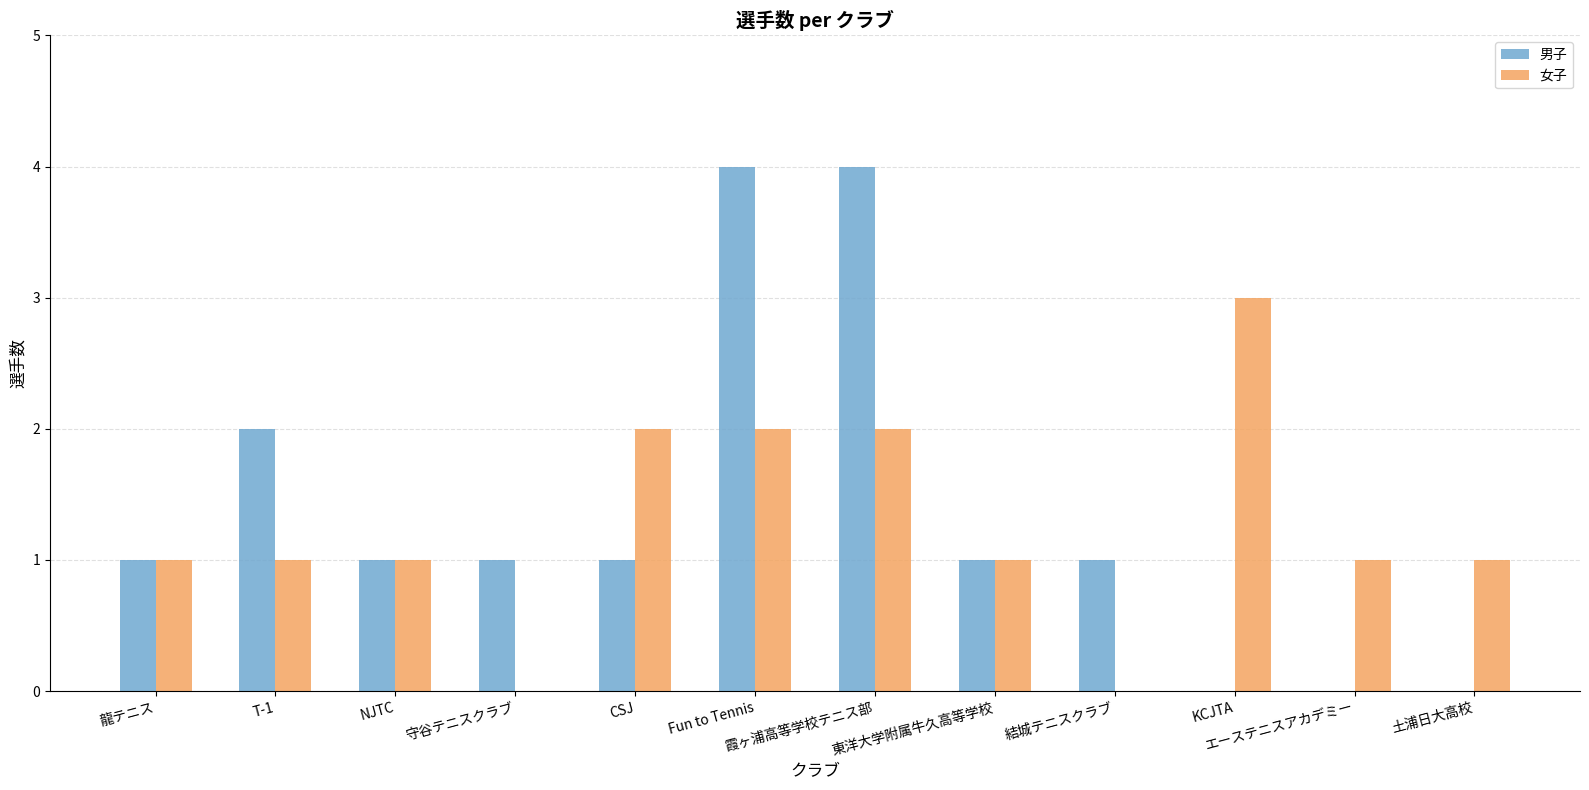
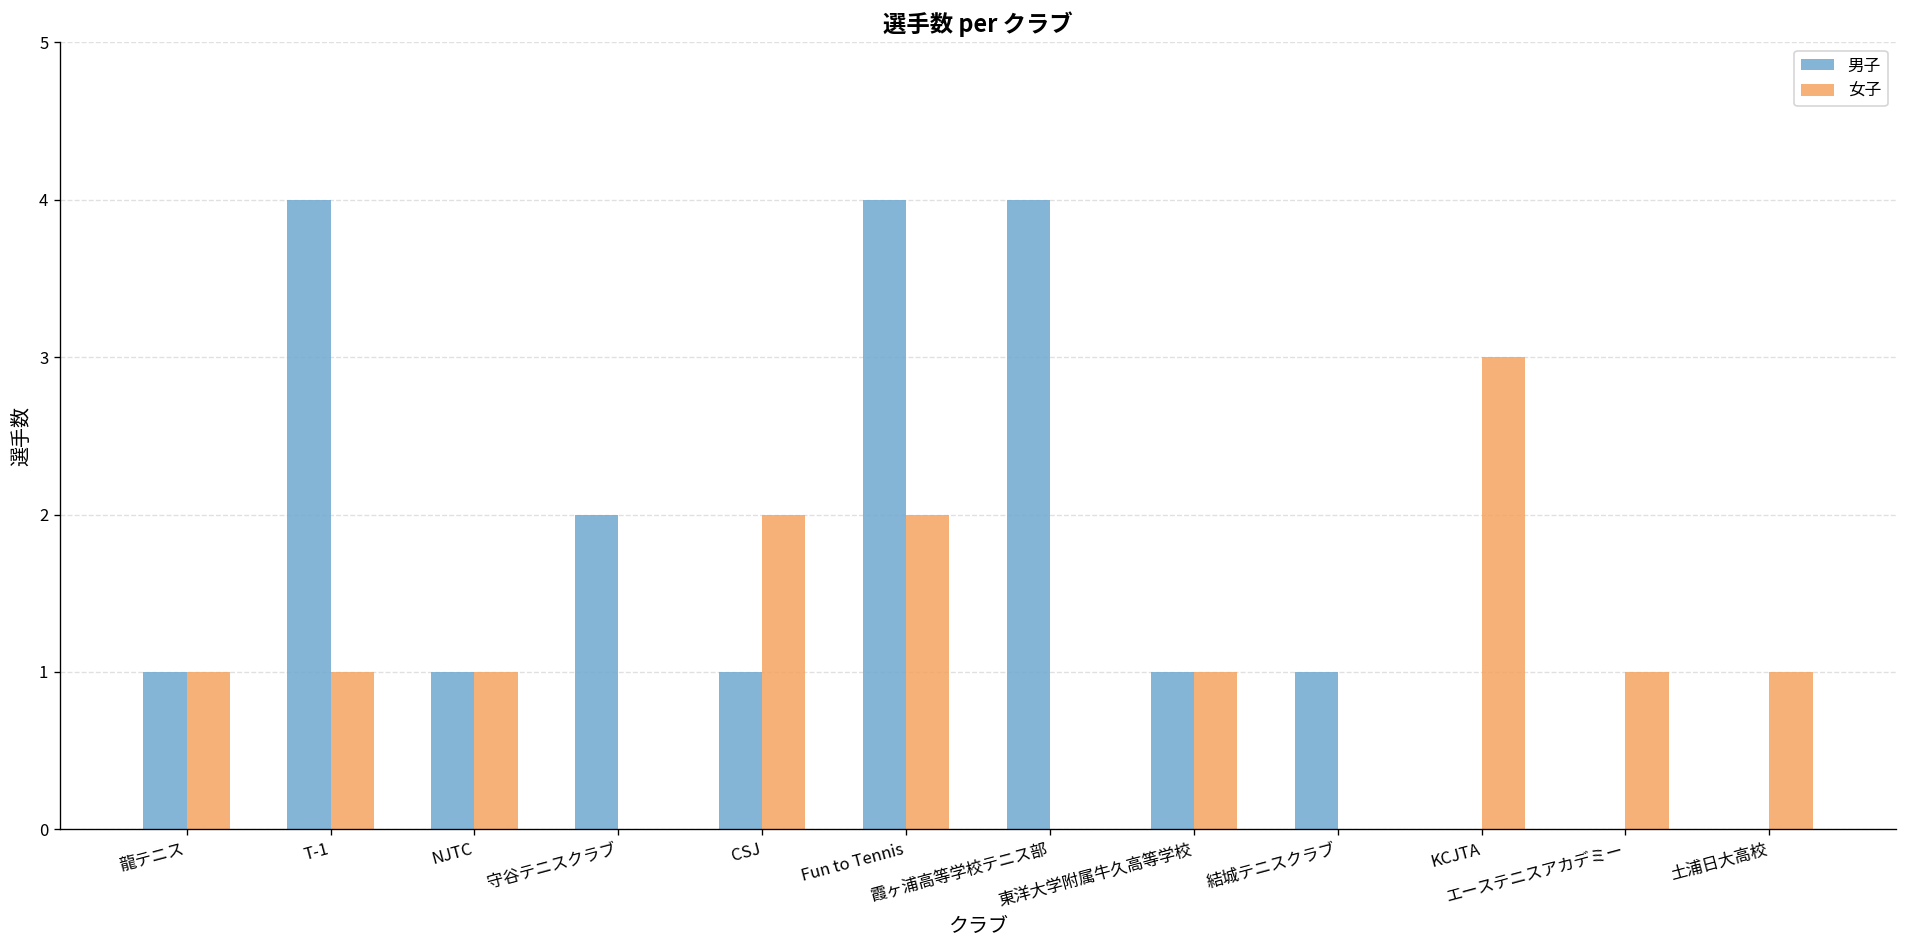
男子, T-1: 2 -> 4
男子, 守谷テニスクラブ: 1 -> 2
女子, 霞ヶ浦高等学校テニス部: 2 -> 0
